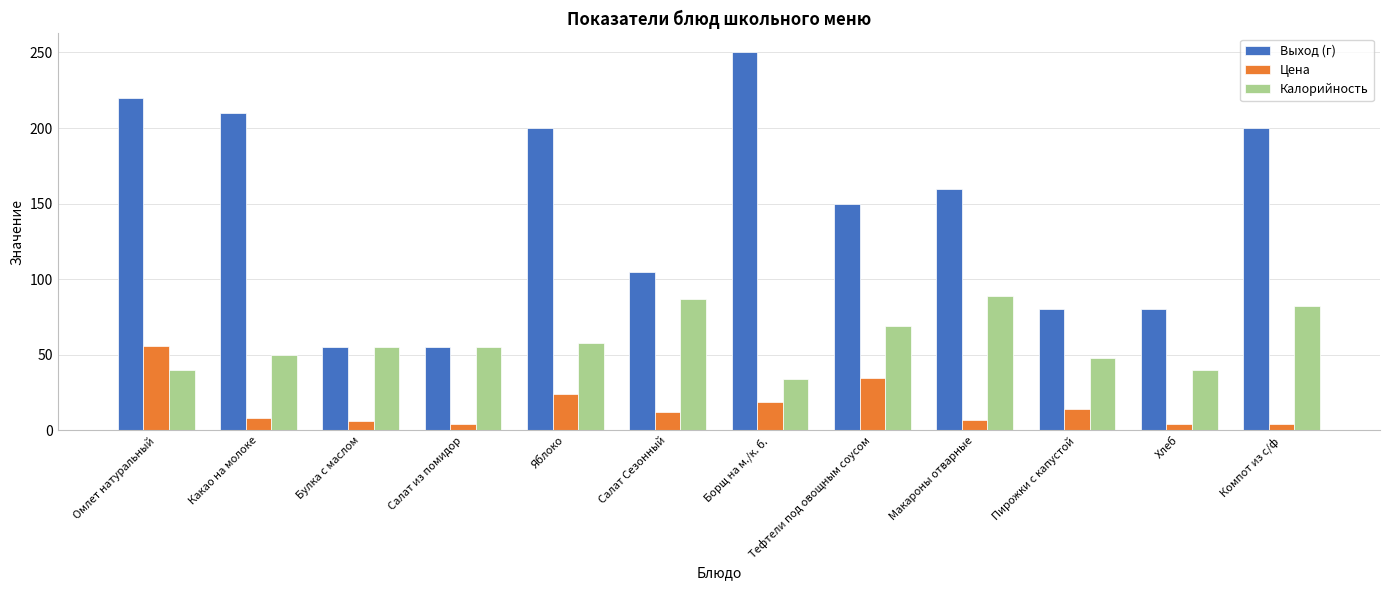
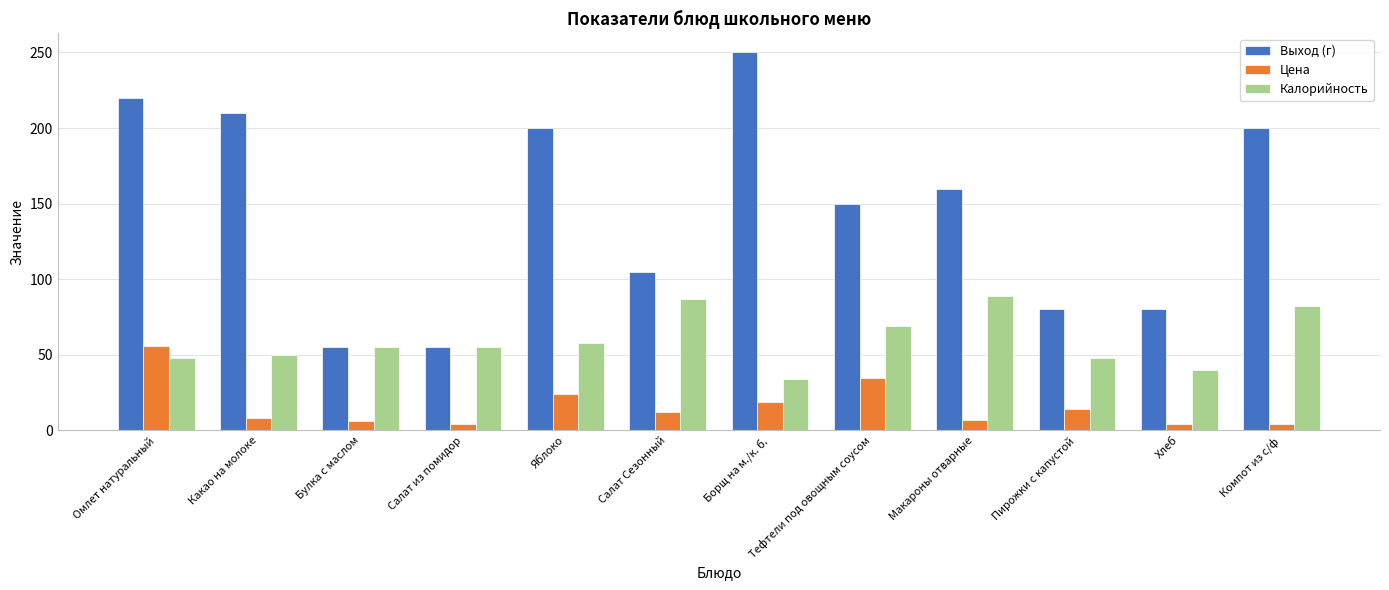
Калорийность, Омлет натуральный: 40 -> 48
